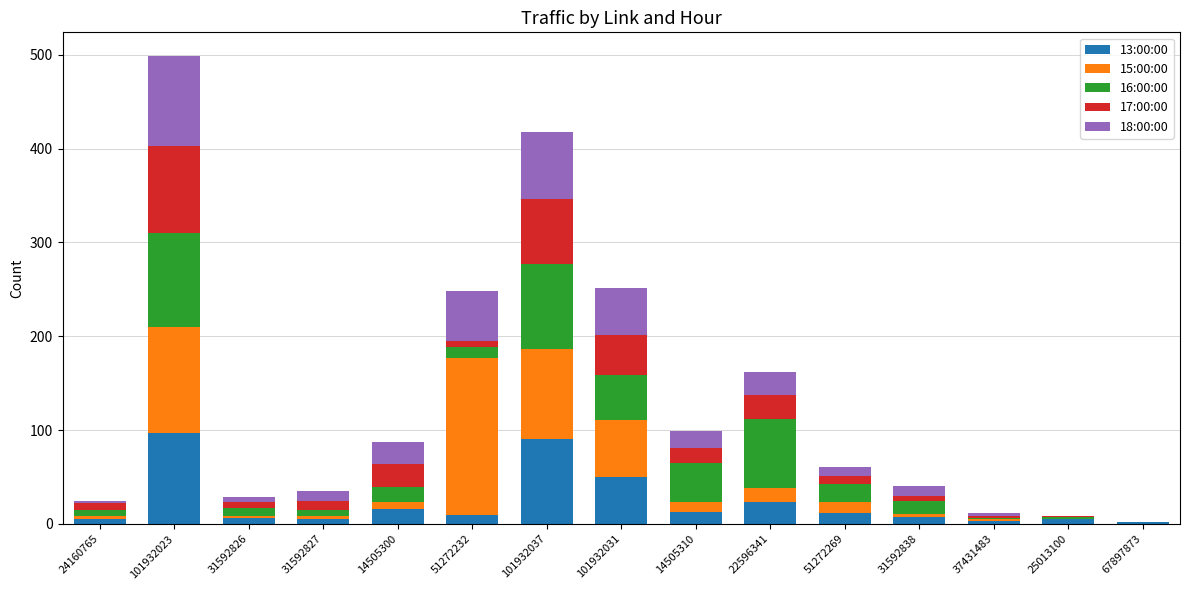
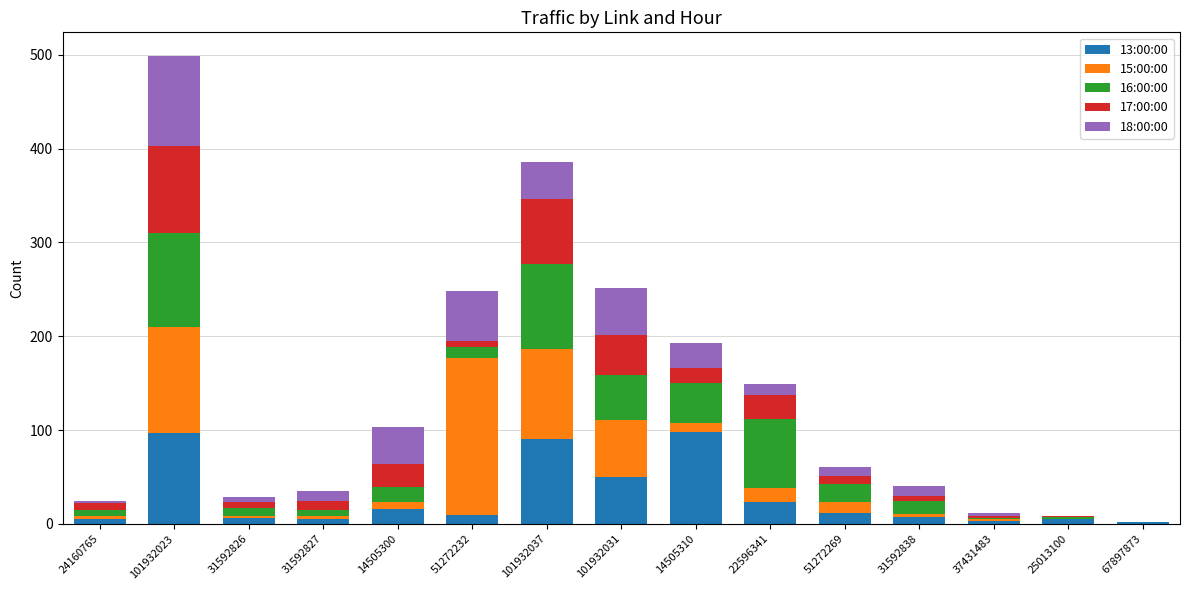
18:00:00, 14505300: 20 -> 40
18:00:00, 101932037: 70 -> 40
13:00:00, 14505310: 10 -> 100
18:00:00, 14505310: 20 -> 30
18:00:00, 22596341: 30 -> 10
